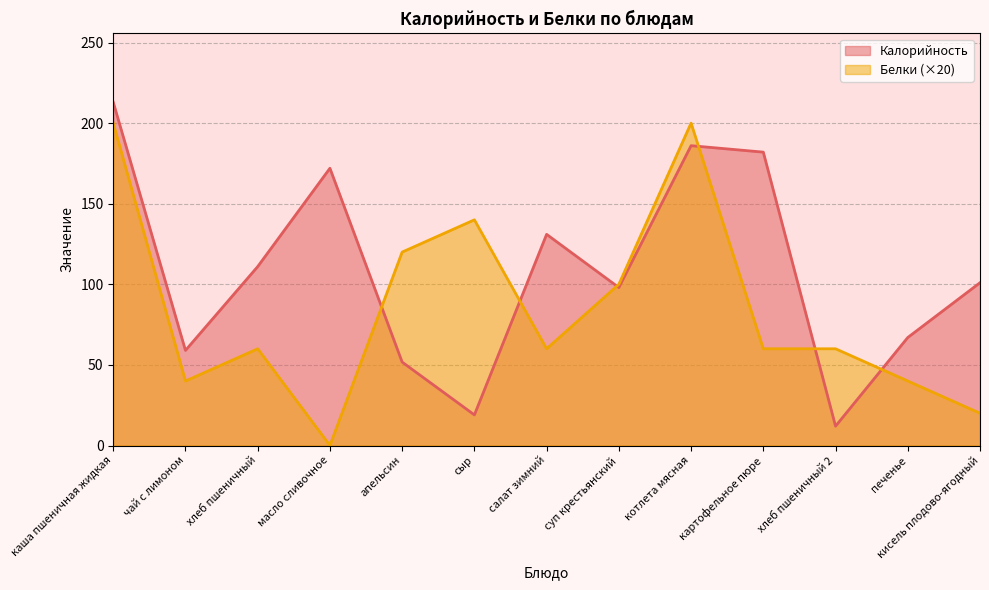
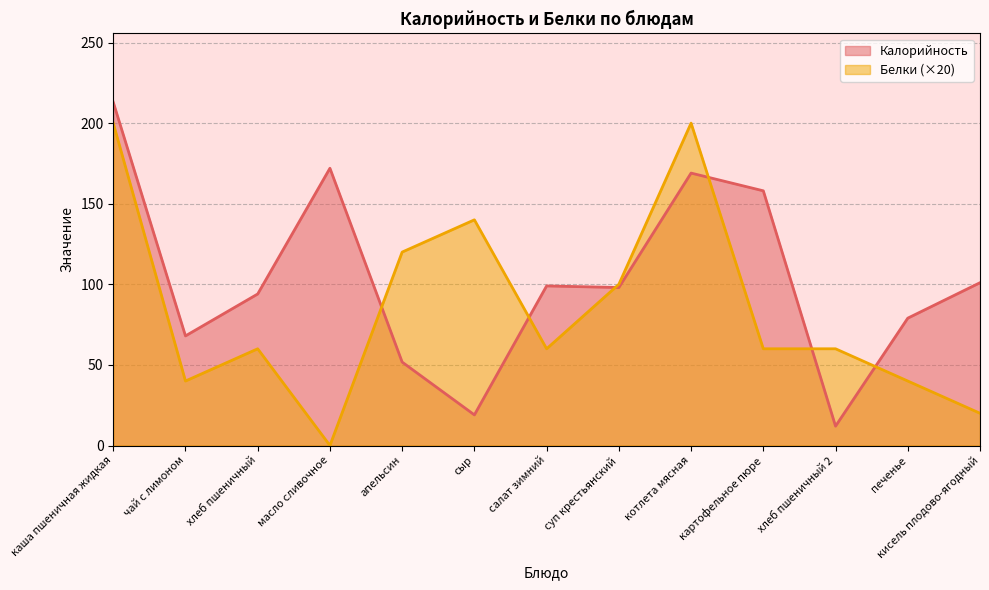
Калорийность, чай с лимоном: 59 -> 68
Калорийность, хлеб пшеничный: 111 -> 94
Калорийность, салат зимний: 131 -> 99
Калорийность, котлета мясная: 186 -> 169
Калорийность, картофельное пюре: 182 -> 158
Калорийность, печенье: 67 -> 79
